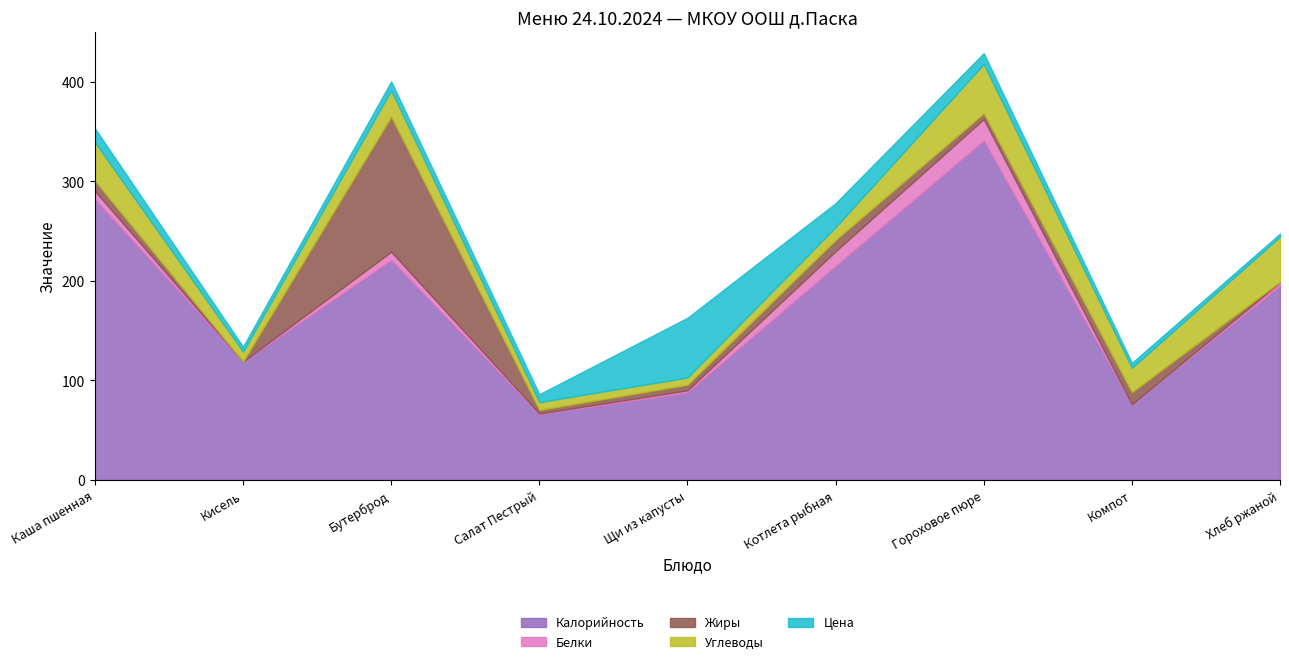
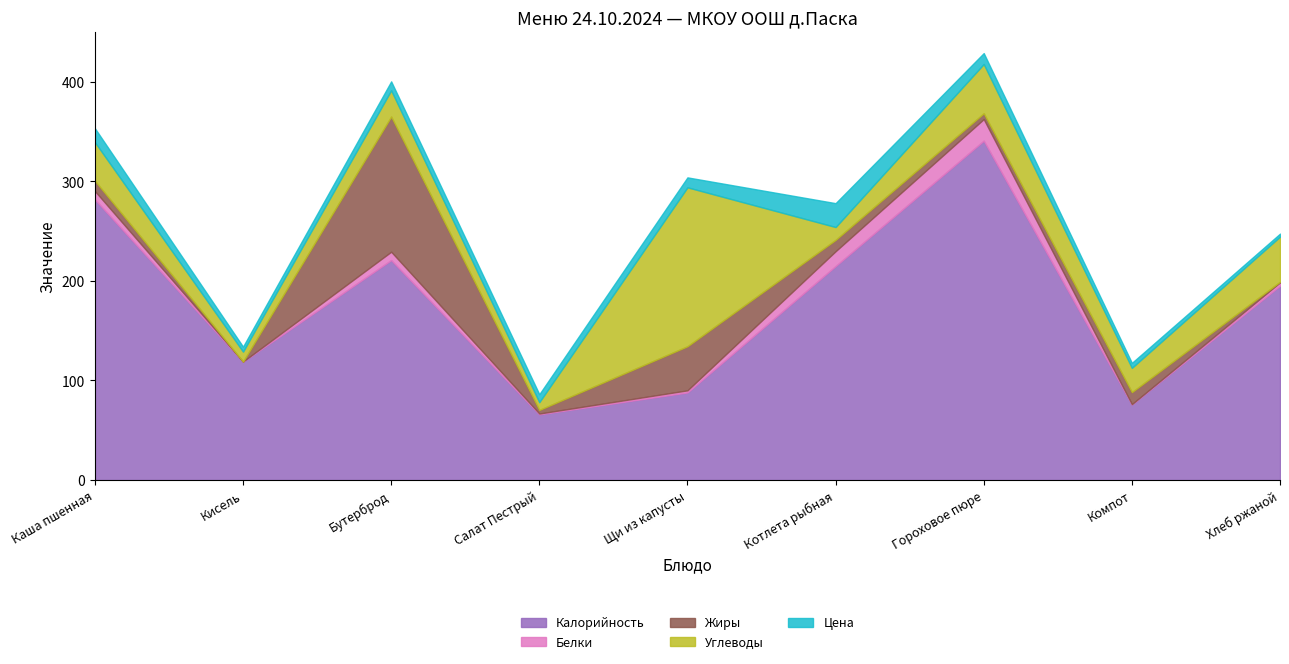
Жиры, Щи из капусты: 10 -> 40
Углеводы, Щи из капусты: 10 -> 160
Цена, Щи из капусты: 60 -> 10
